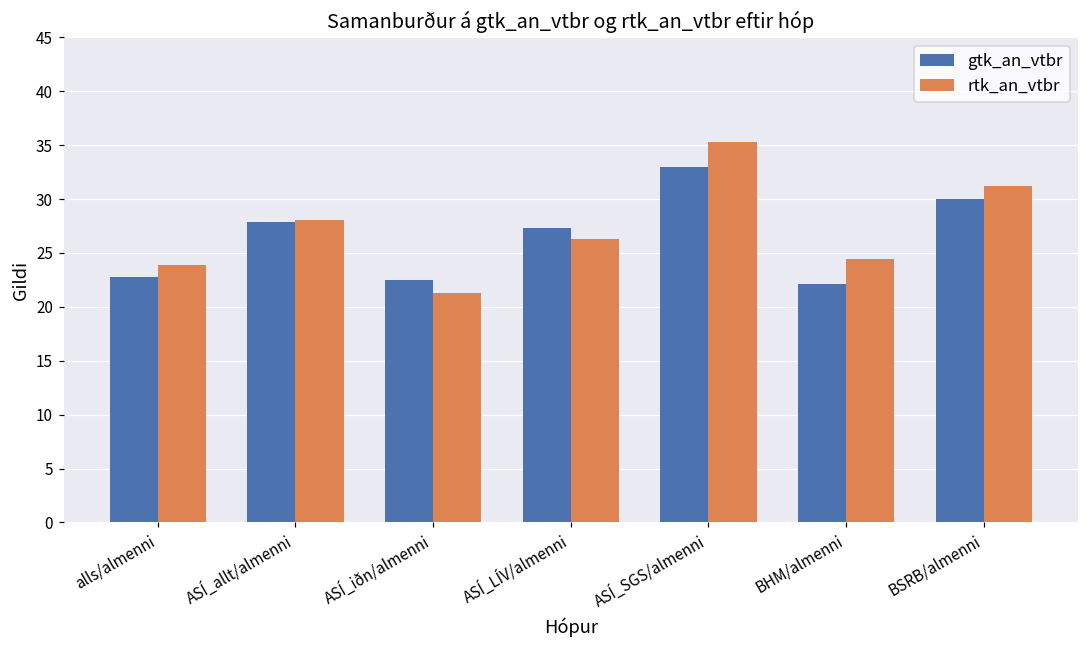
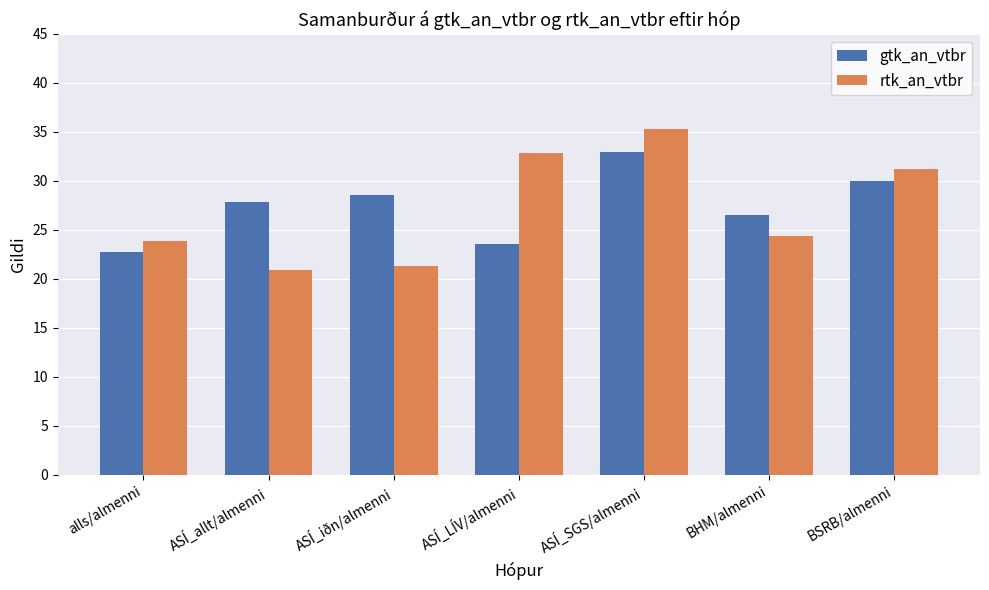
rtk_an_vtbr, ASÍ_allt/almenni: 28 -> 21
gtk_an_vtbr, ASÍ_iðn/almenni: 23 -> 29
gtk_an_vtbr, ASÍ_LÍV/almenni: 27 -> 24
rtk_an_vtbr, ASÍ_LÍV/almenni: 26 -> 33
gtk_an_vtbr, BHM/almenni: 22 -> 27
